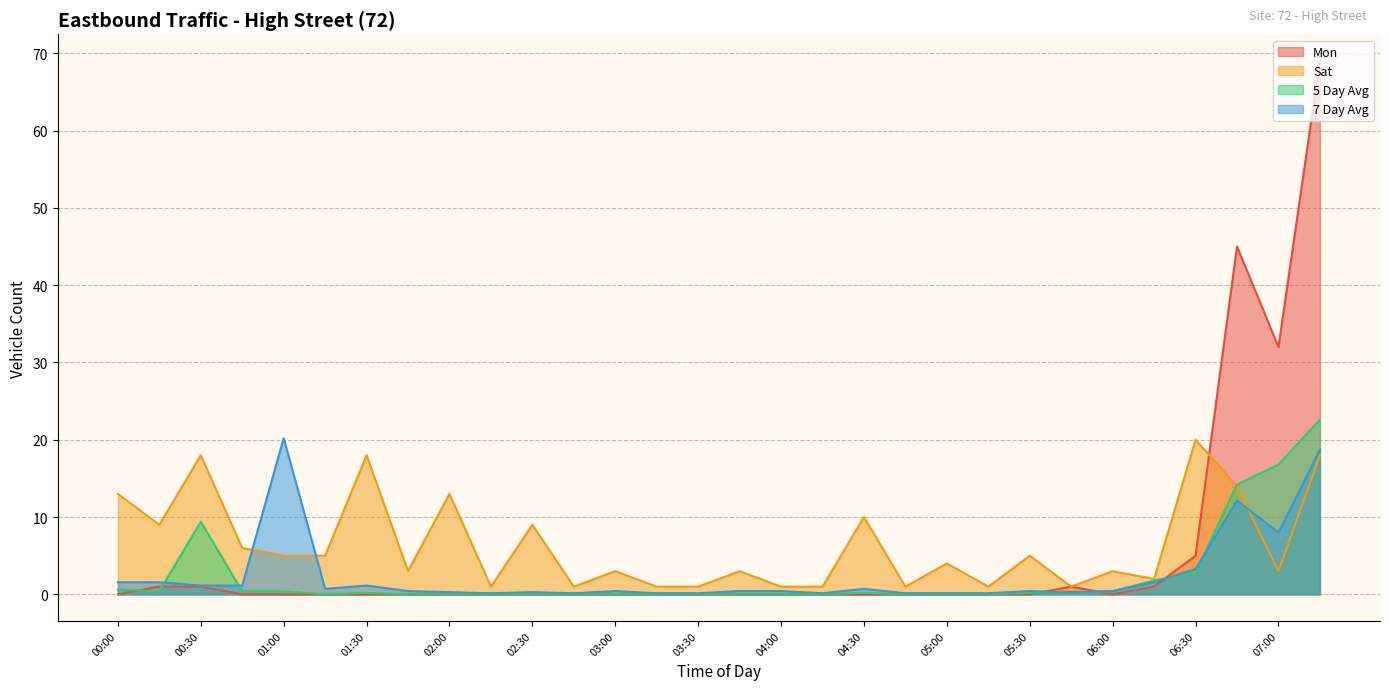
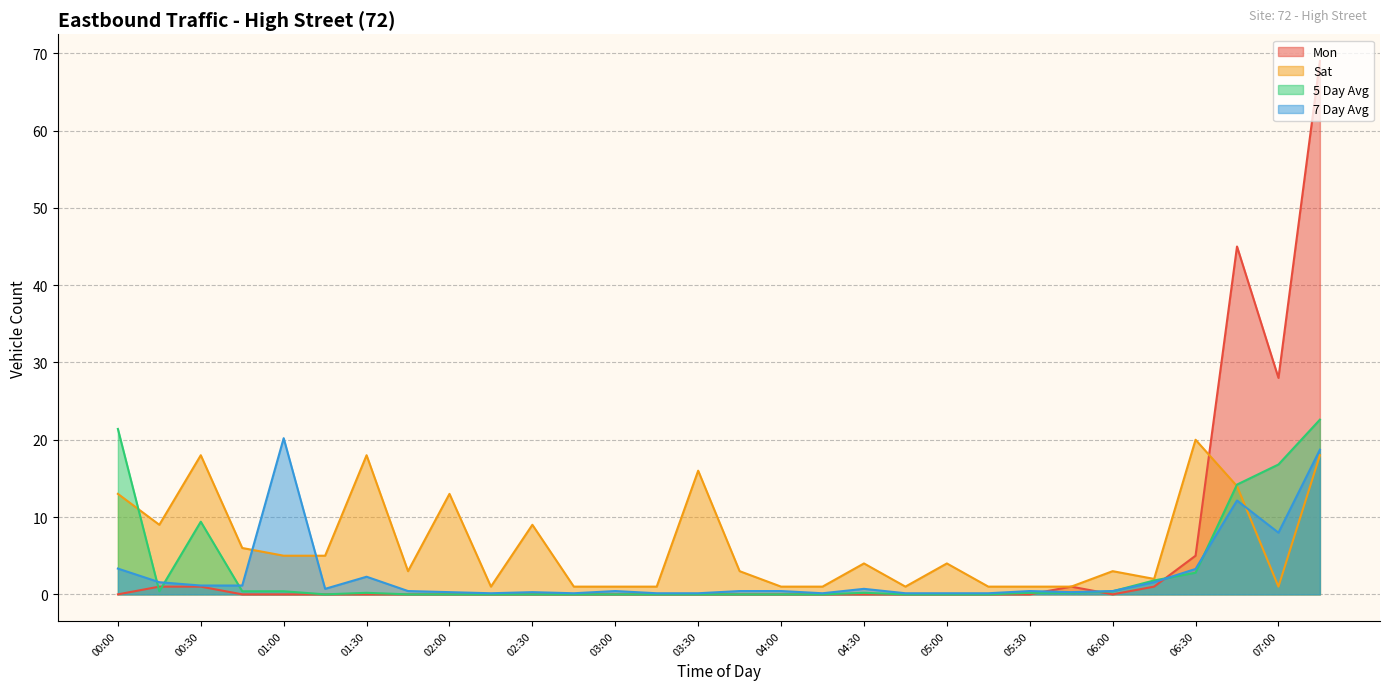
5 Day Avg, 00:00: 1 -> 21
7 Day Avg, 00:00: 2 -> 3
7 Day Avg, 01:30: 1 -> 2
Sat, 03:00: 3 -> 1
Sat, 03:30: 1 -> 16
Sat, 04:30: 10 -> 4
Sat, 05:30: 5 -> 1
Mon, 07:00: 32 -> 28
Sat, 07:00: 3 -> 1
